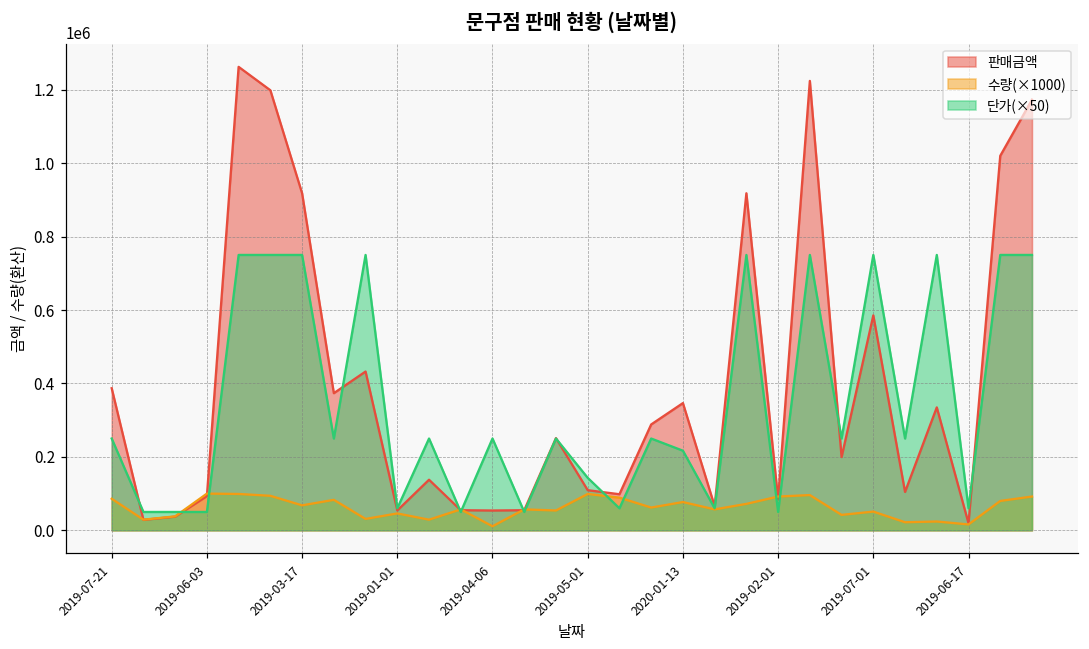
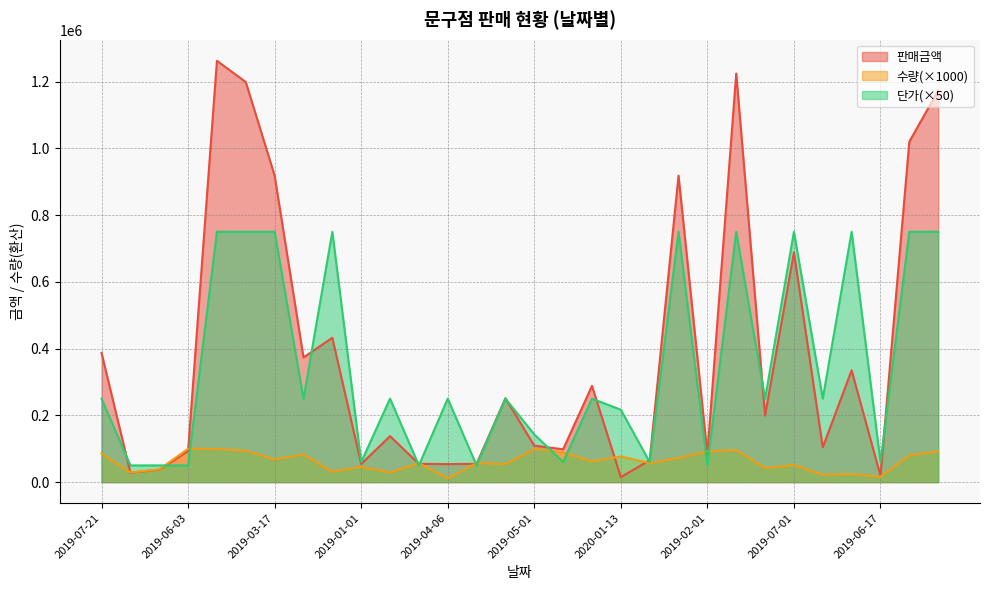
판매금액, 2020-01-13: 350000 -> 10000
판매금액, 2019-07-01: 590000 -> 690000
